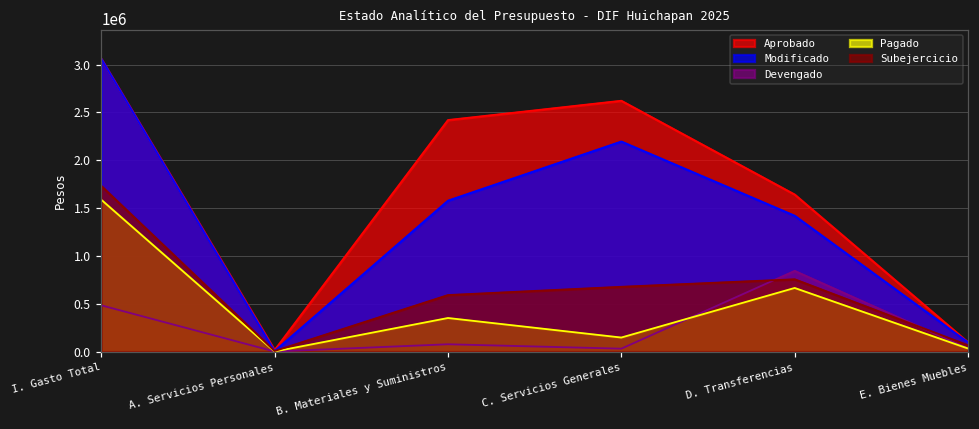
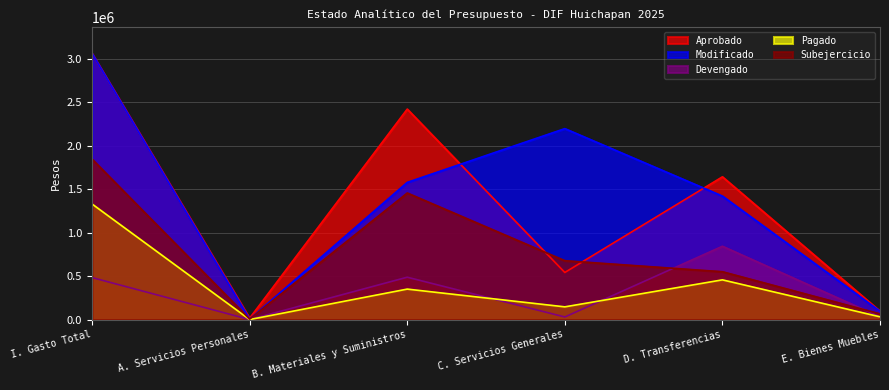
Pagado, I. Gasto Total: 1600000 -> 1300000
Subejercicio, I. Gasto Total: 1700000 -> 1800000
Devengado, B. Materiales y Suministros: 100000 -> 500000
Subejercicio, B. Materiales y Suministros: 600000 -> 1500000
Aprobado, C. Servicios Generales: 2600000 -> 500000
Pagado, D. Transferencias: 700000 -> 500000
Subejercicio, D. Transferencias: 800000 -> 600000
